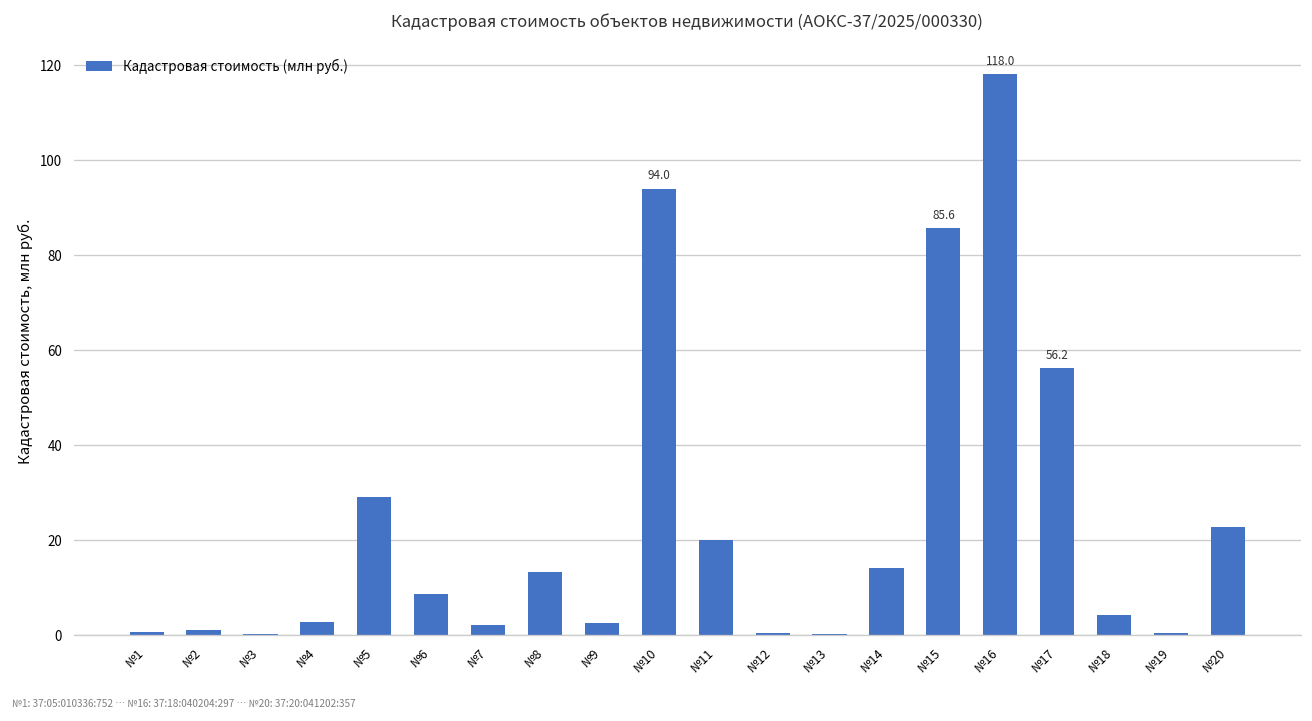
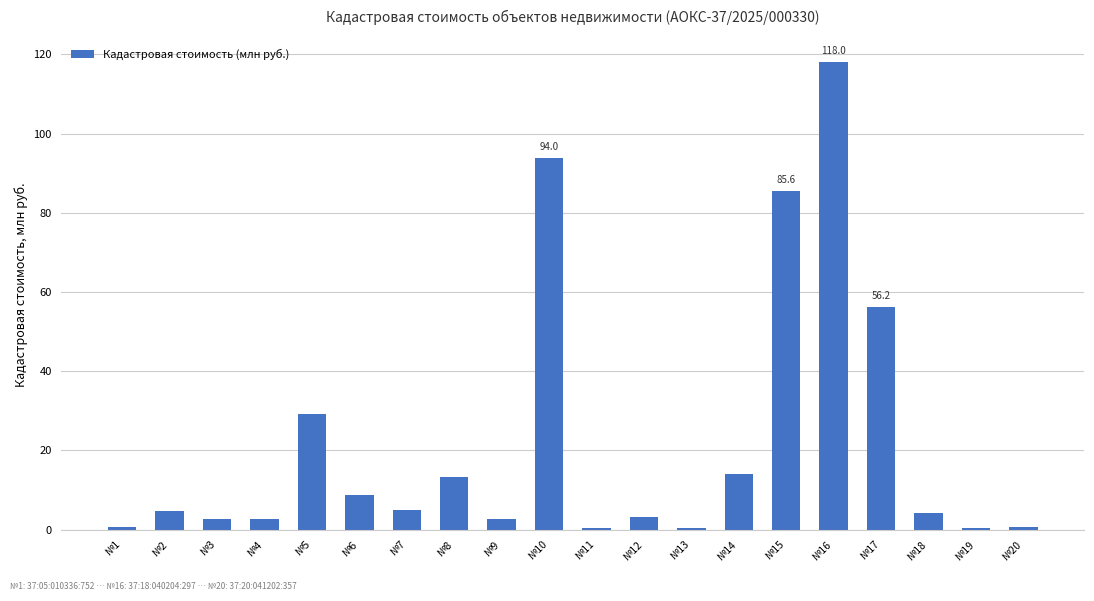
№2: 1 -> 5
№3: 0 -> 3
№7: 2 -> 5
№11: 20 -> 0
№12: 0 -> 3
№20: 23 -> 1
